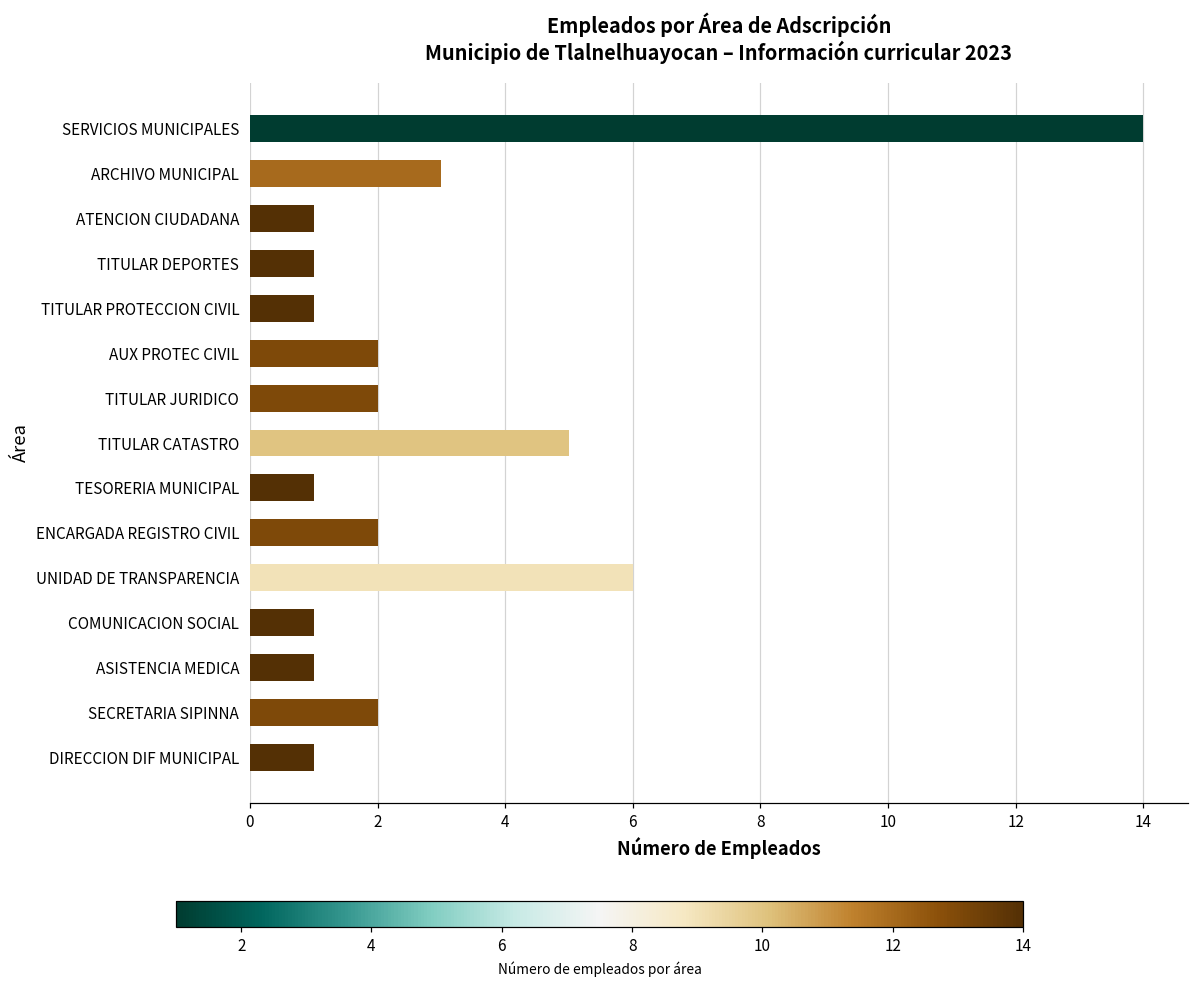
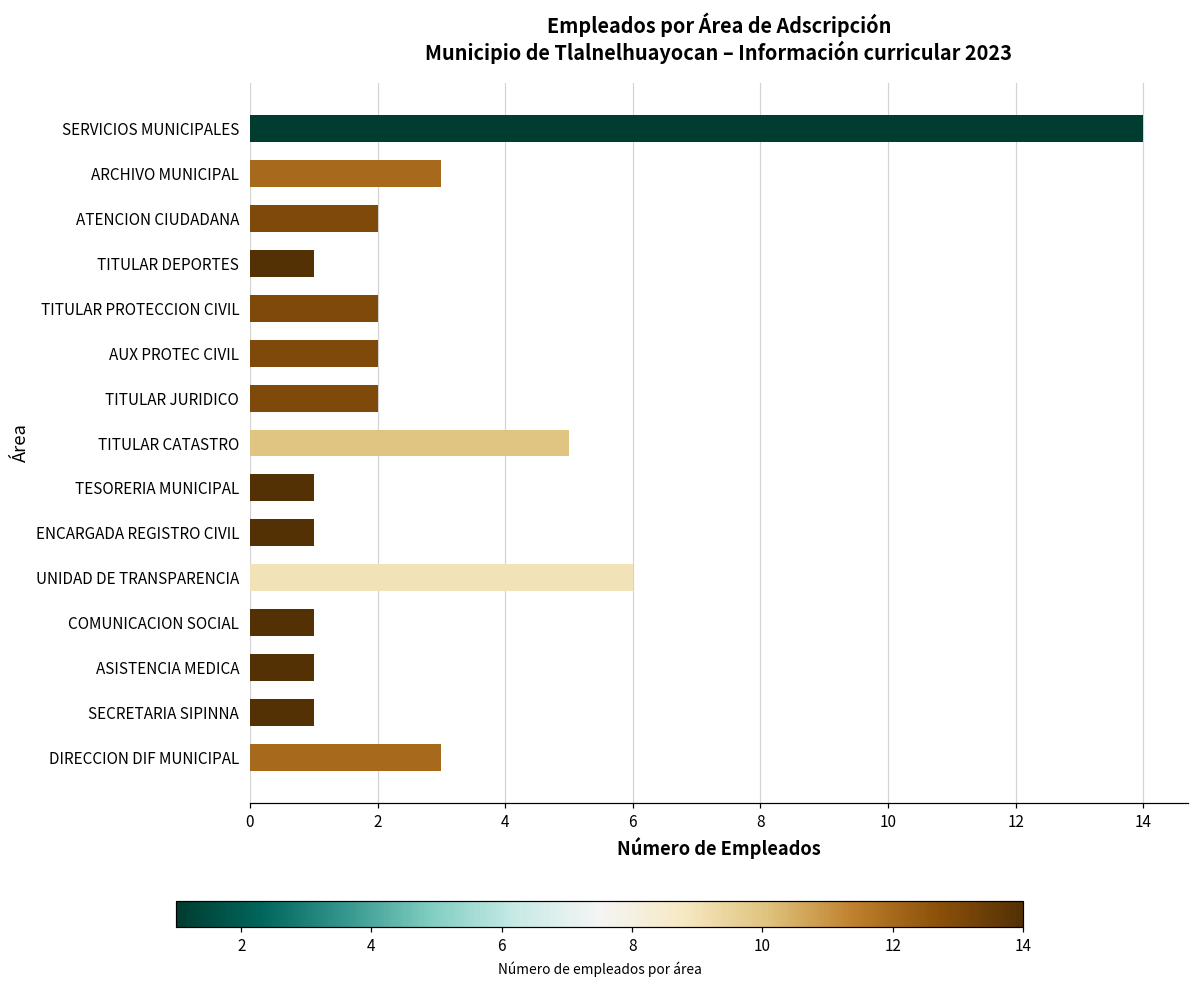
ATENCION CIUDADANA: 1 -> 2
TITULAR PROTECCION CIVIL: 1 -> 2
ENCARGADA REGISTRO CIVIL: 2 -> 1
SECRETARIA SIPINNA: 2 -> 1
DIRECCION DIF MUNICIPAL: 1 -> 3
